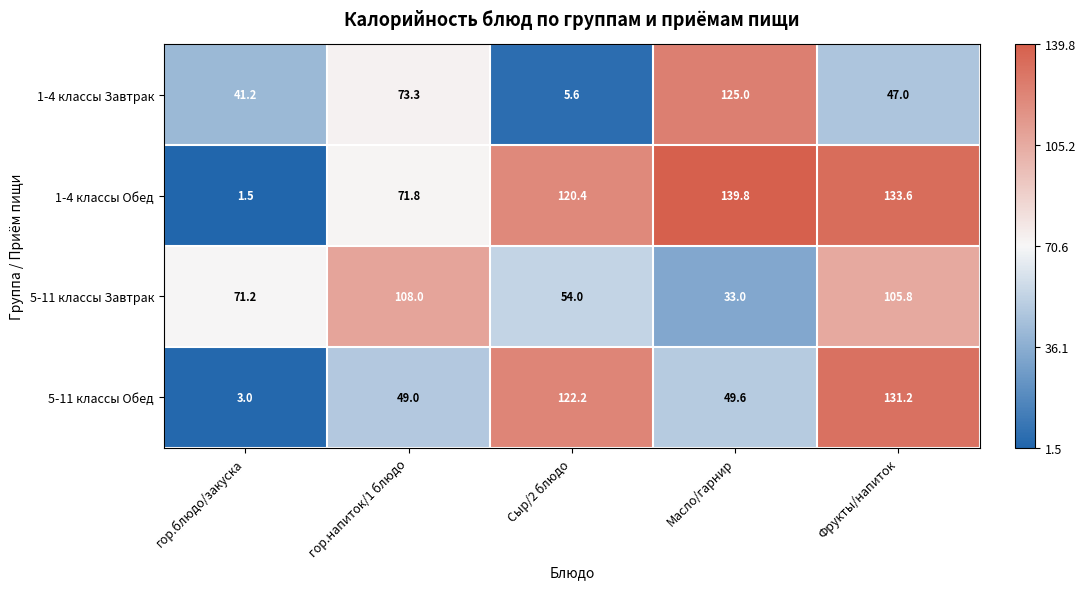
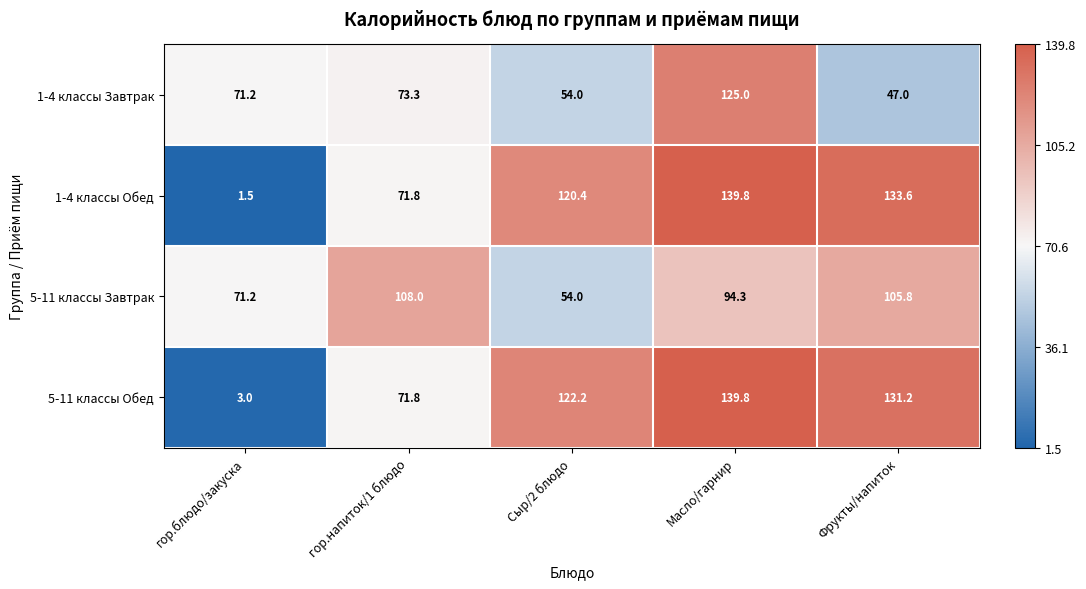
1-4 классы Завтрак, гор.блюдо/закуска: 41.2 -> 71.2
1-4 классы Завтрак, Сыр/2 блюдо: 5.6 -> 54.0
5-11 классы Завтрак, Масло/гарнир: 33.0 -> 94.3
5-11 классы Обед, гор.напиток/1 блюдо: 49.0 -> 71.8
5-11 классы Обед, Масло/гарнир: 49.6 -> 139.8
